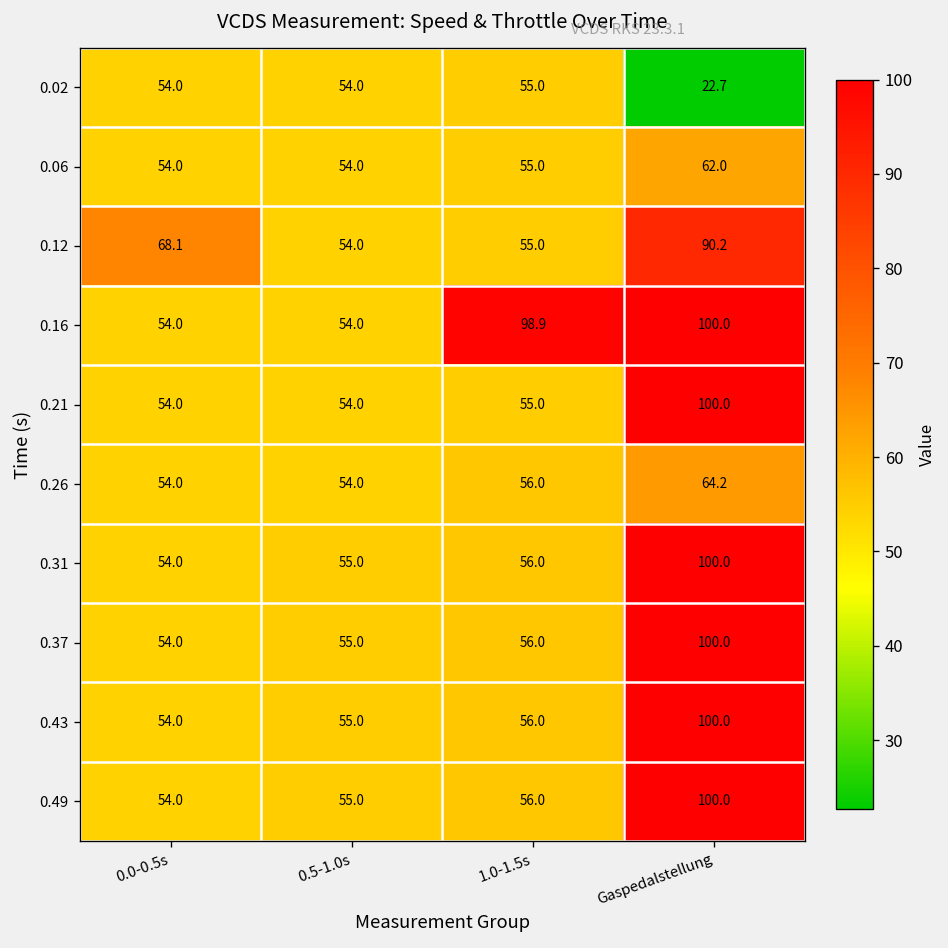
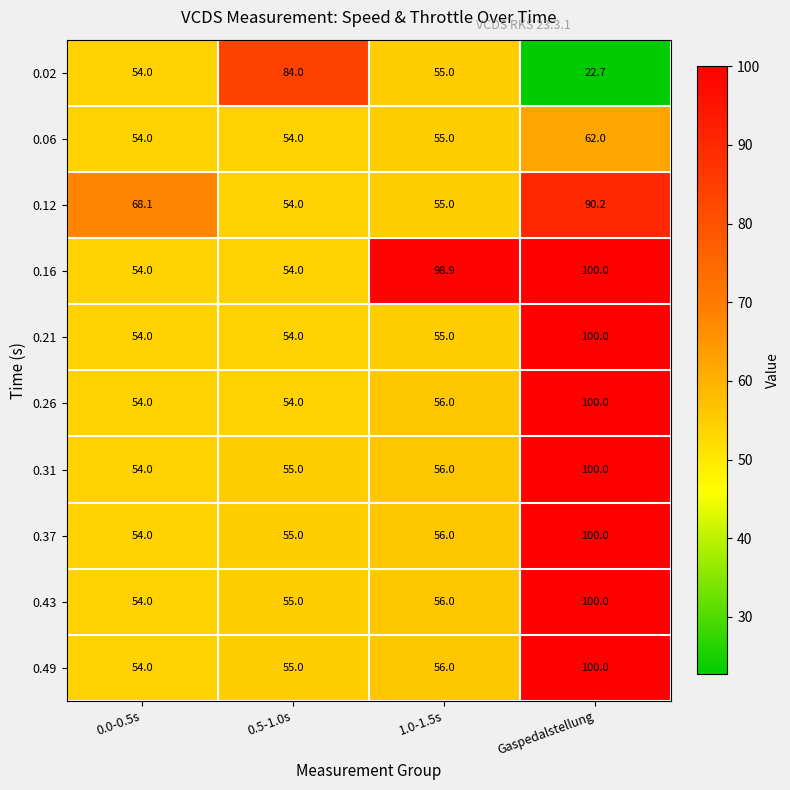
0.02, 0.5-1.0s: 54.0 -> 84.0
0.26, Gaspedalstellung: 64.2 -> 100.0
